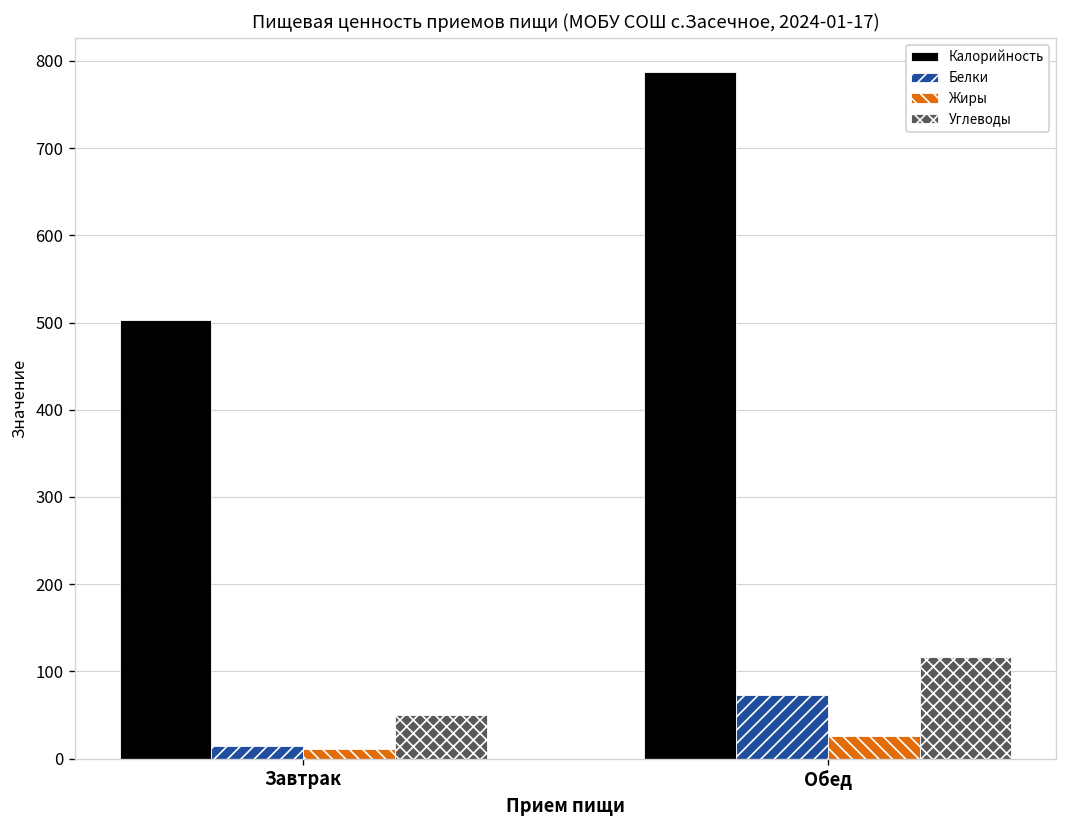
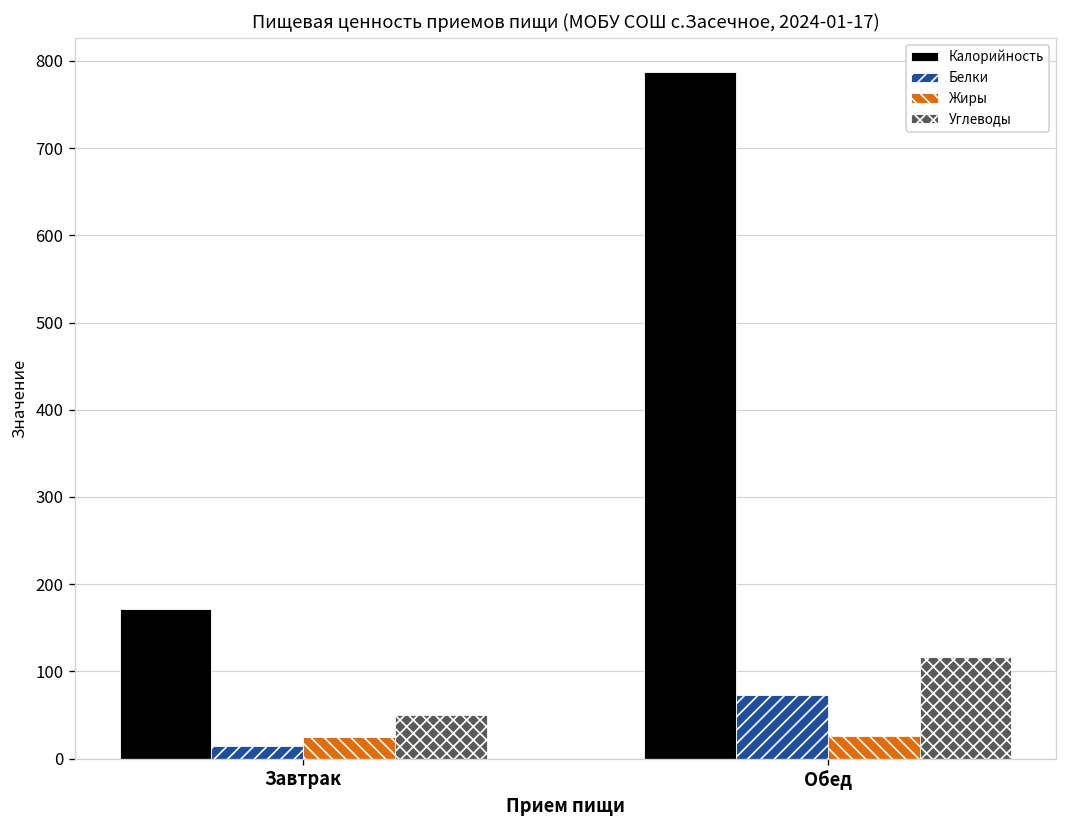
Калорийность, Завтрак: 500 -> 170
Жиры, Завтрак: 10 -> 30
